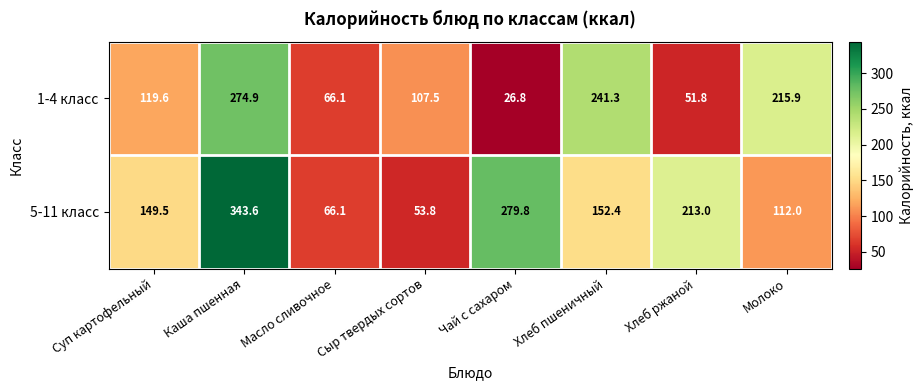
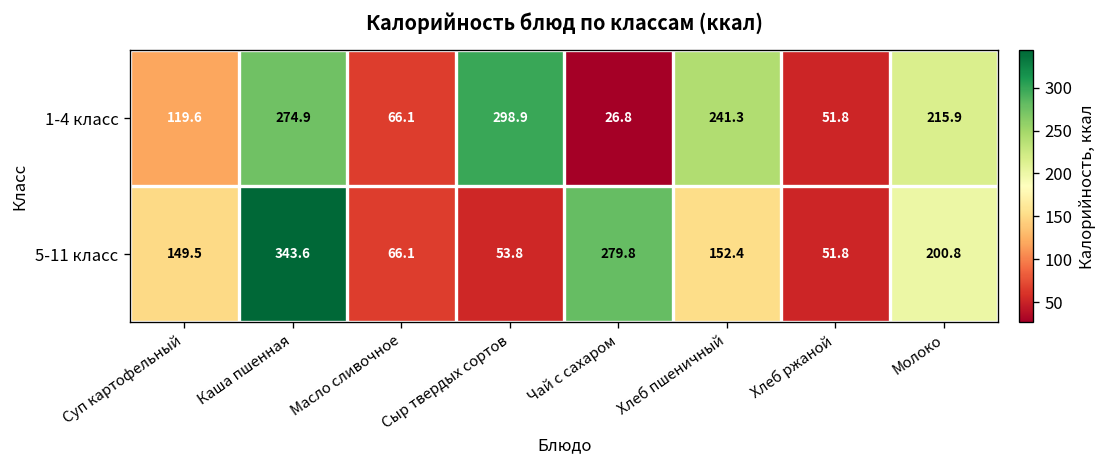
1-4 класс, Сыр твердых сортов: 107.5 -> 298.9
5-11 класс, Хлеб ржаной: 213.0 -> 51.8
5-11 класс, Молоко: 112.0 -> 200.8
